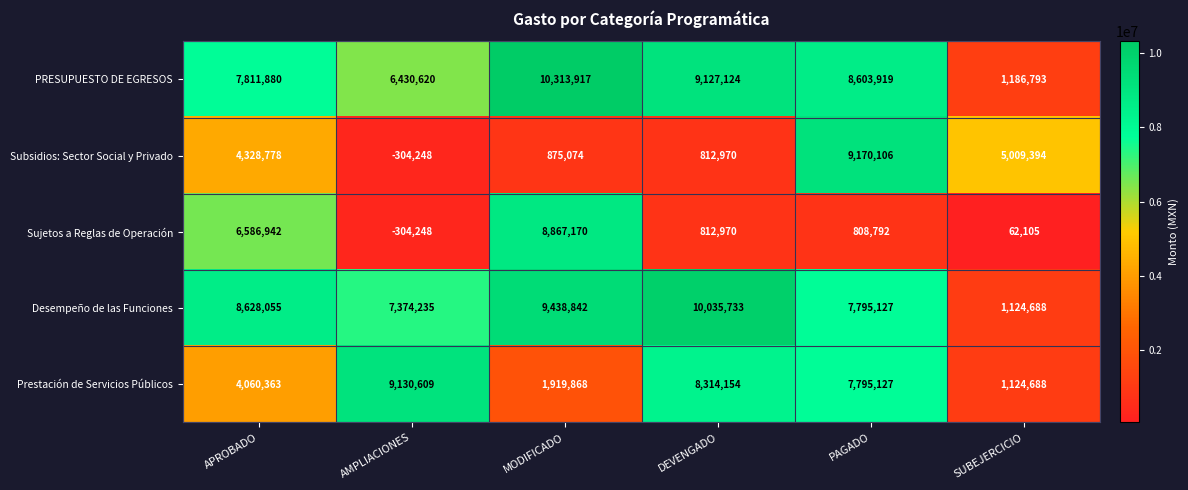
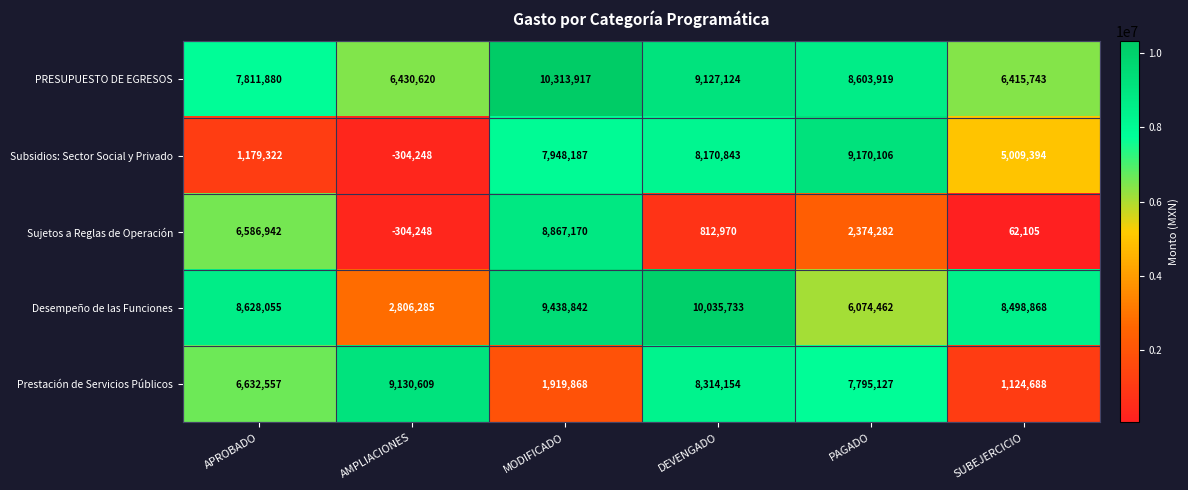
PRESUPUESTO DE EGRESOS, SUBEJERCICIO: 1,186,793 -> 6,415,743
Subsidios: Sector Social y Privado, APROBADO: 4,328,778 -> 1,179,322
Subsidios: Sector Social y Privado, MODIFICADO: 875,074 -> 7,948,187
Subsidios: Sector Social y Privado, DEVENGADO: 812,970 -> 8,170,843
Sujetos a Reglas de Operación, PAGADO: 808,792 -> 2,374,282
Desempeño de las Funciones, AMPLIACIONES: 7,374,235 -> 2,806,285
Desempeño de las Funciones, PAGADO: 7,795,127 -> 6,074,462
Desempeño de las Funciones, SUBEJERCICIO: 1,124,688 -> 8,498,868
Prestación de Servicios Públicos, APROBADO: 4,060,363 -> 6,632,557
